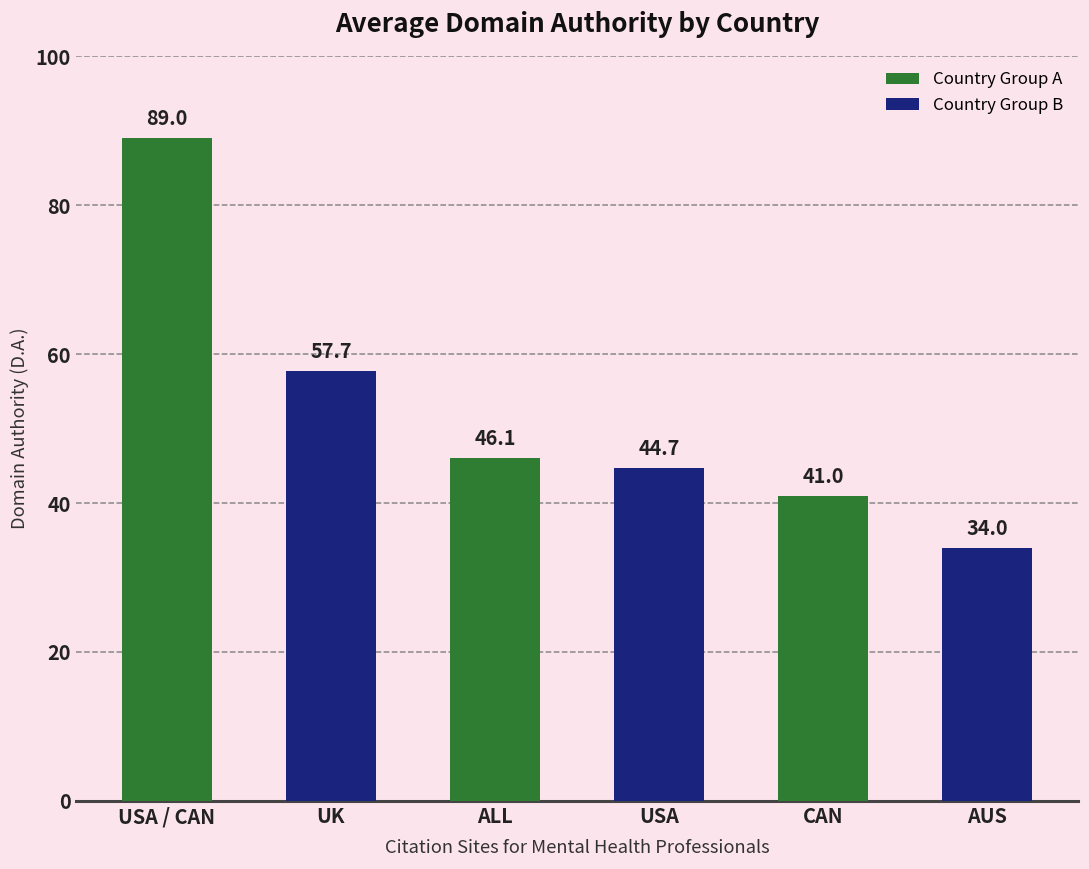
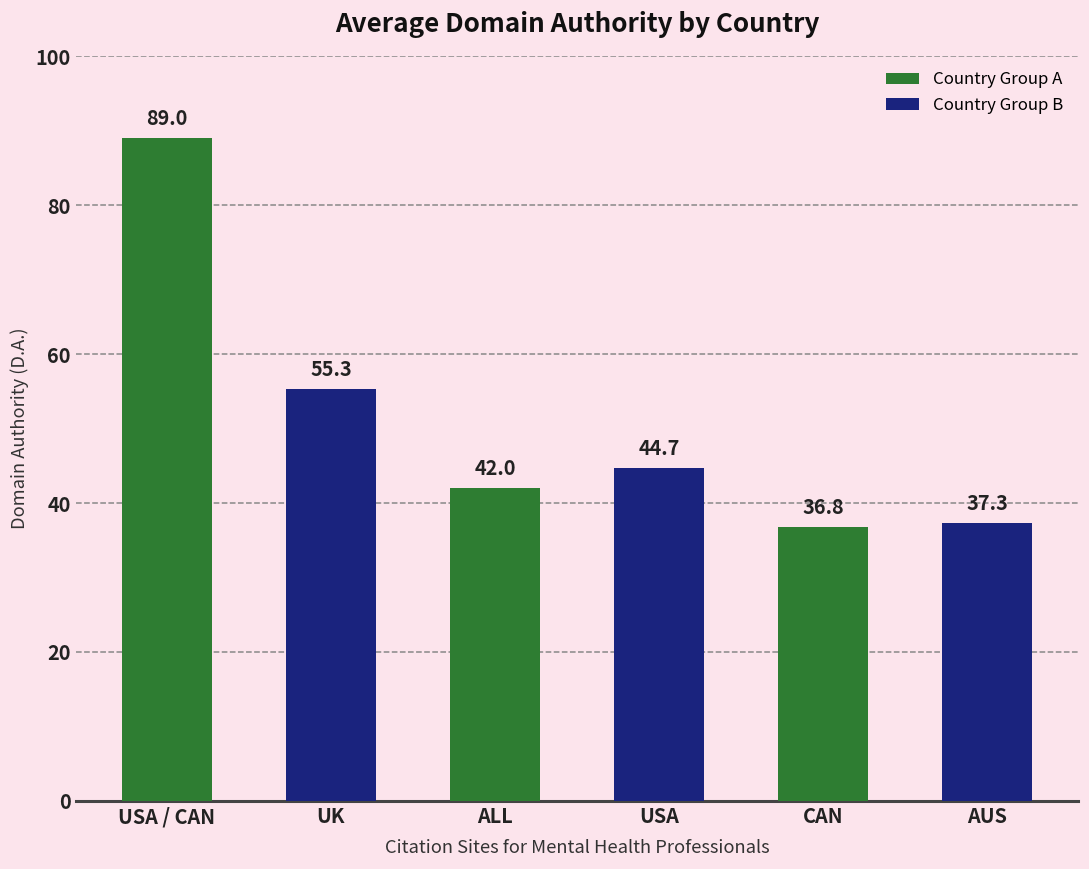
UK: 57.7 -> 55.3
ALL: 46.1 -> 42.0
CAN: 41.0 -> 36.8
AUS: 34.0 -> 37.3
